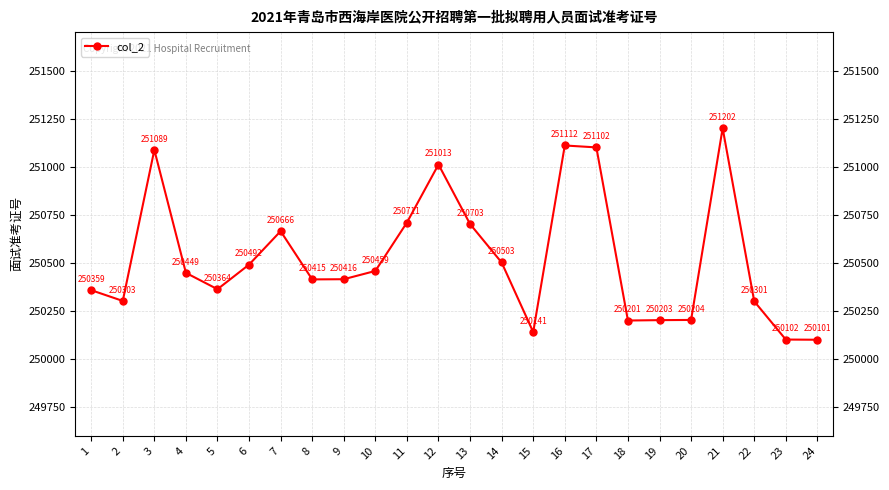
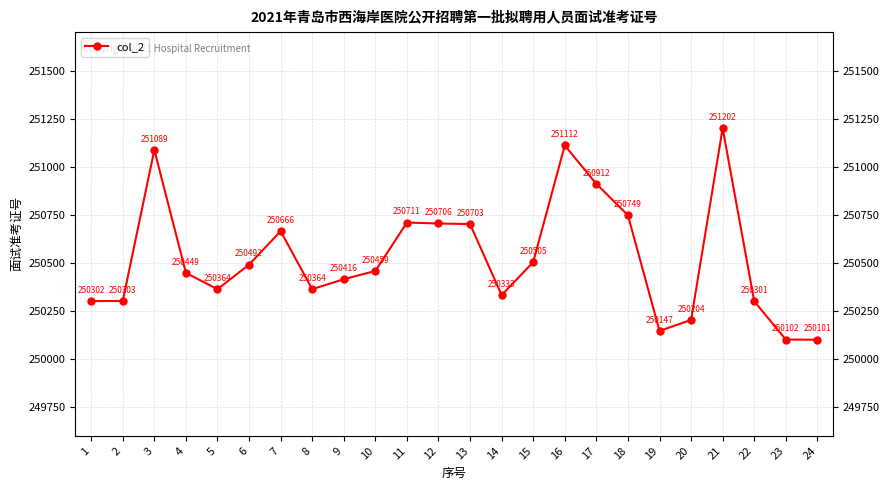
1: 250359 -> 250302
8: 250415 -> 250364
12: 251013 -> 250706
14: 250503 -> 250333
15: 250141 -> 250505
17: 251102 -> 250912
18: 250201 -> 250749
19: 250203 -> 250147
